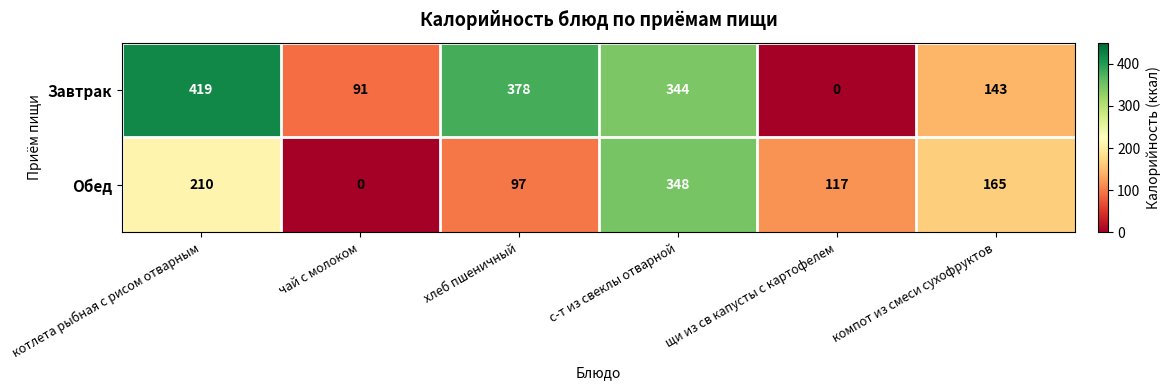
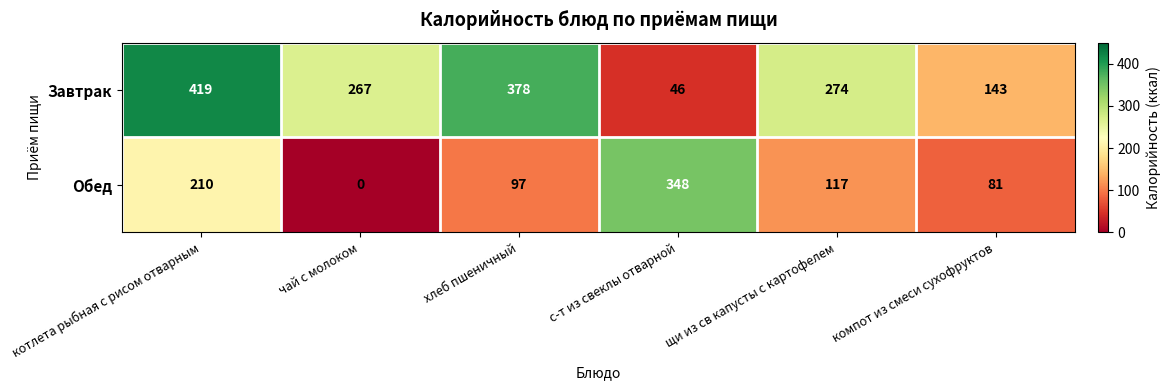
Завтрак, чай с молоком: 91 -> 267
Завтрак, с-т из свеклы отварной: 344 -> 46
Завтрак, щи из св капусты с картофелем: 0 -> 274
Обед, компот из смеси сухофруктов: 165 -> 81
